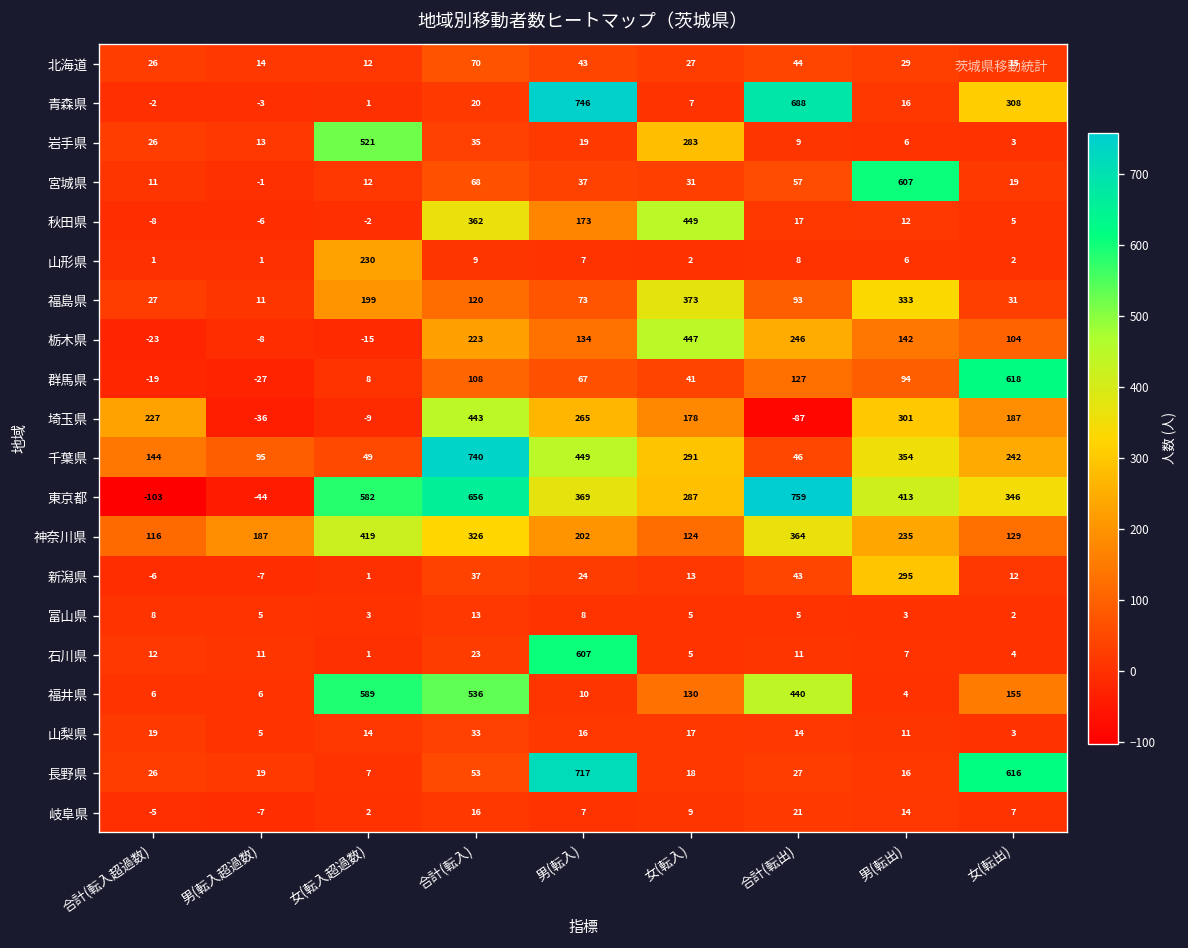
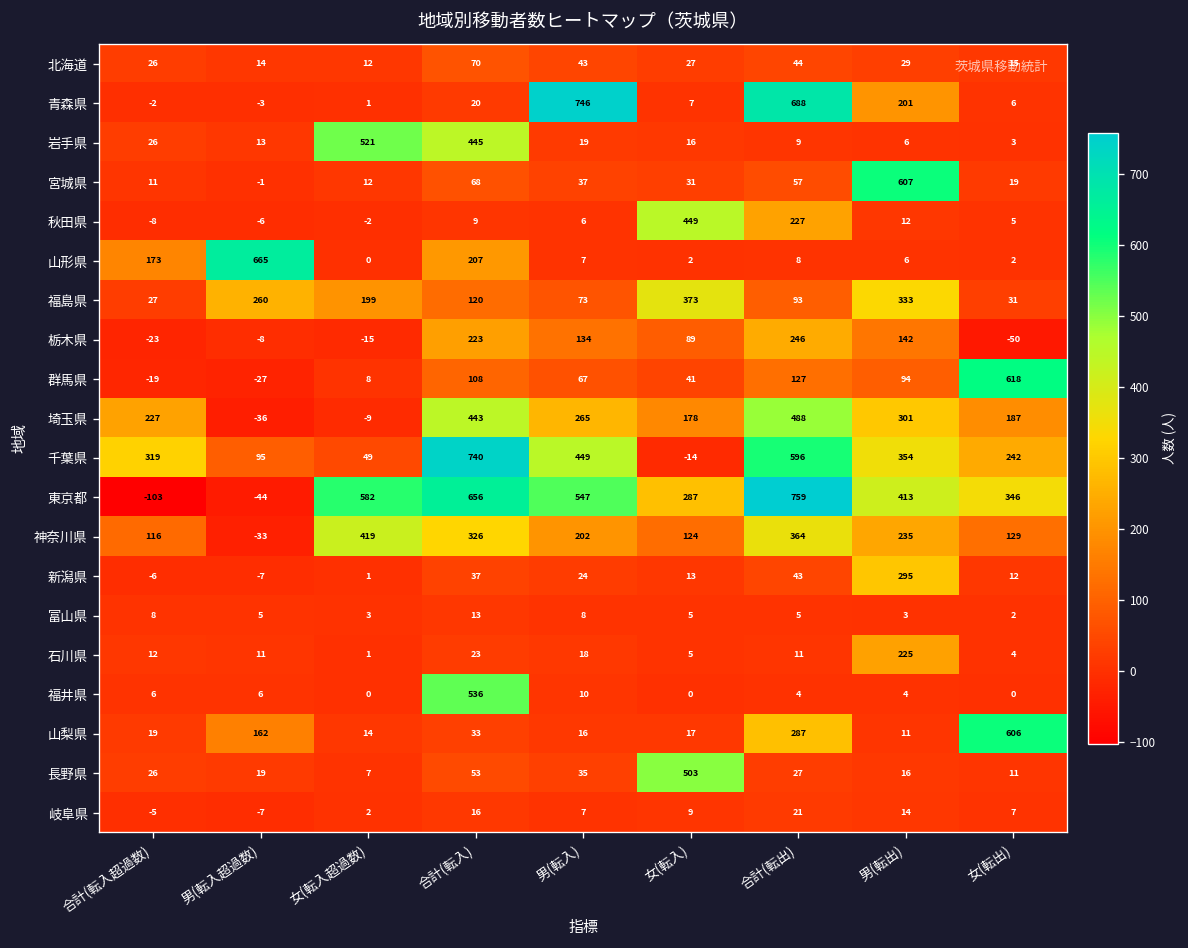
青森県, 男(転出): 16 -> 201
青森県, 女(転出): 308 -> 6
岩手県, 合計(転入): 35 -> 445
岩手県, 女(転入): 283 -> 16
秋田県, 合計(転入): 362 -> 9
秋田県, 男(転入): 173 -> 6
秋田県, 合計(転出): 17 -> 227
山形県, 合計(転入超過数): 1 -> 173
山形県, 男(転入超過数): 1 -> 665
山形県, 女(転入超過数): 230 -> 0
山形県, 合計(転入): 9 -> 207
福島県, 男(転入超過数): 11 -> 260
栃木県, 女(転入): 447 -> 89
栃木県, 女(転出): 104 -> -50
埼玉県, 合計(転出): -87 -> 488
千葉県, 合計(転入超過数): 144 -> 319
千葉県, 女(転入): 291 -> -14
千葉県, 合計(転出): 46 -> 596
東京都, 男(転入): 369 -> 547
神奈川県, 男(転入超過数): 187 -> -33
石川県, 男(転入): 607 -> 18
石川県, 男(転出): 7 -> 225
福井県, 女(転入超過数): 589 -> 0
福井県, 女(転入): 130 -> 0
福井県, 合計(転出): 440 -> 4
福井県, 女(転出): 155 -> 0
山梨県, 男(転入超過数): 5 -> 162
山梨県, 合計(転出): 14 -> 287
山梨県, 女(転出): 3 -> 606
長野県, 男(転入): 717 -> 35
長野県, 女(転入): 18 -> 503
長野県, 女(転出): 616 -> 11
